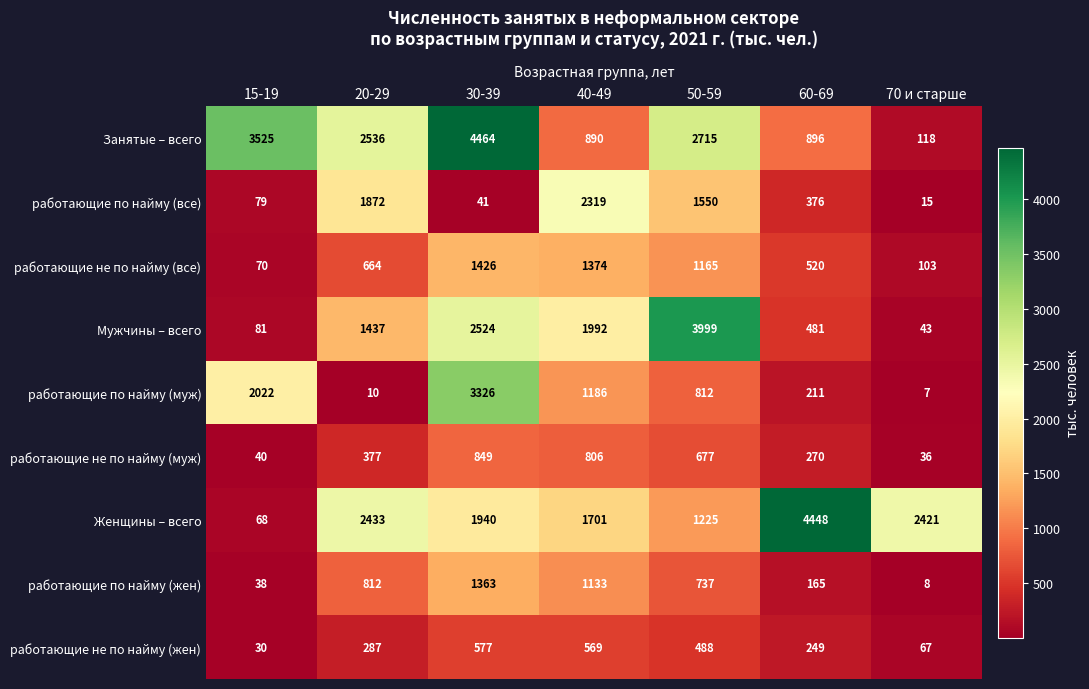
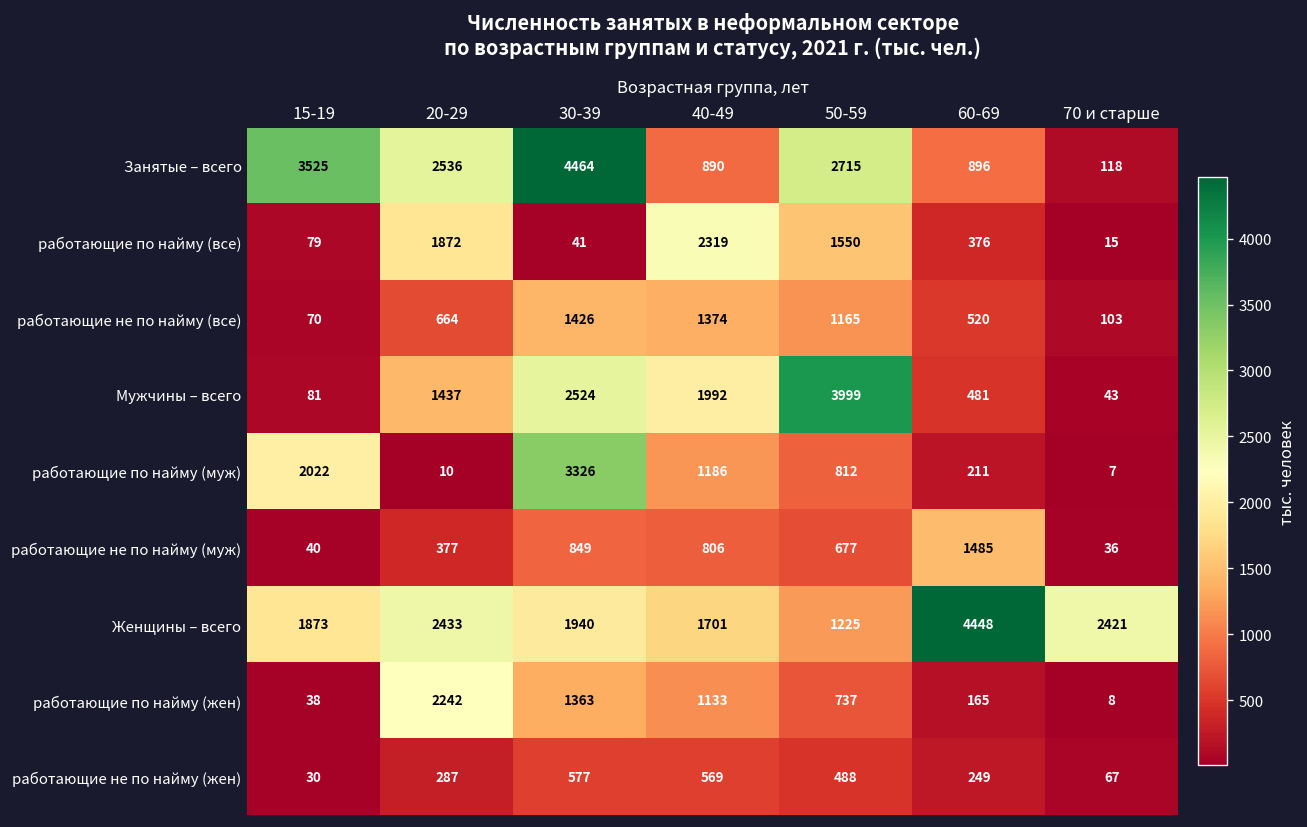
работающие не по найму (муж), 60-69: 270 -> 1485
Женщины – всего, 15-19: 68 -> 1873
работающие по найму (жен), 20-29: 812 -> 2242
